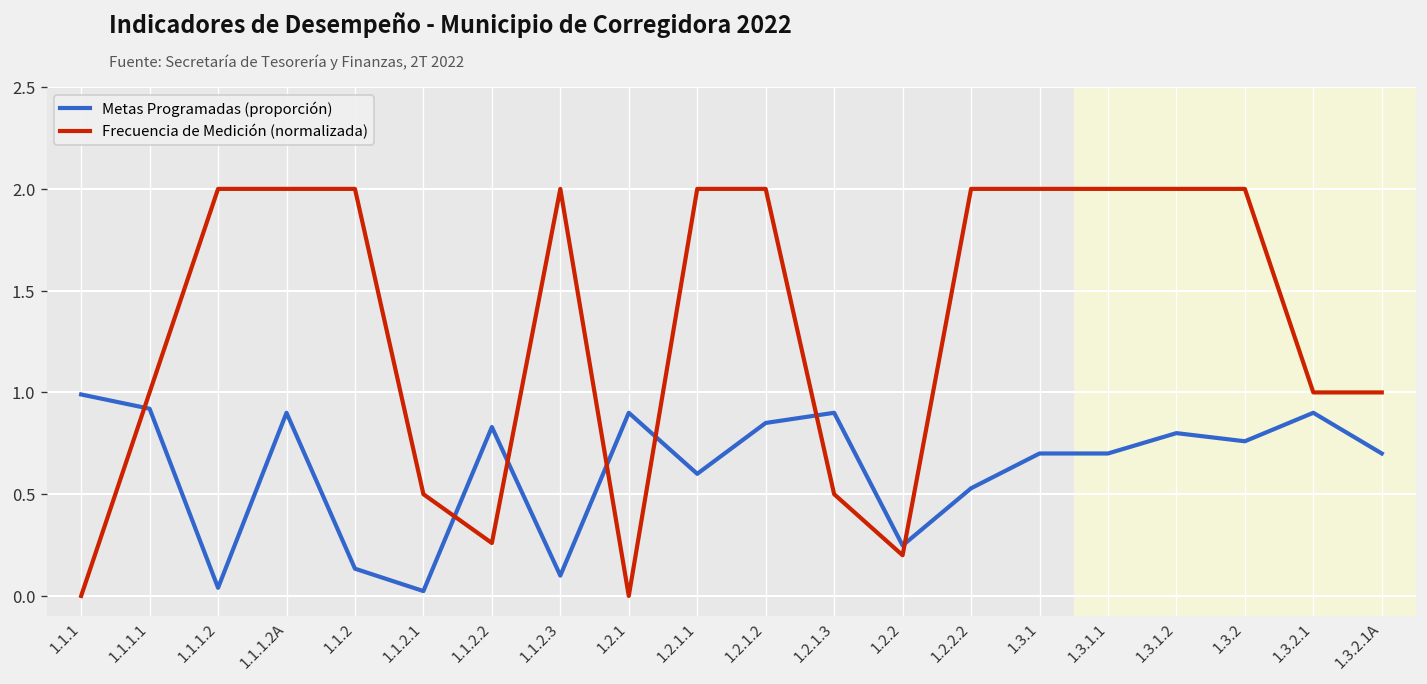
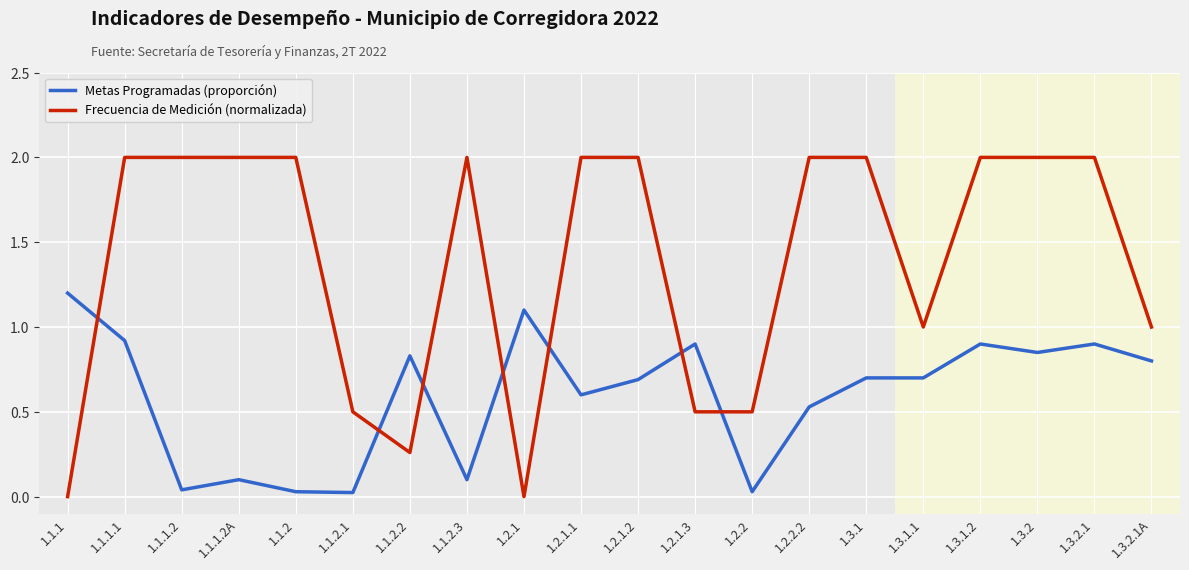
Metas Programadas (proporción), 1.1.1: 0.99 -> 1.20
Frecuencia de Medición (normalizada), 1.1.1.1: 1 -> 2
Metas Programadas (proporción), 1.1.1.2A: 0.9 -> 0.1
Metas Programadas (proporción), 1.1.2: 0.13 -> 0.03
Metas Programadas (proporción), 1.2.1: 0.9 -> 1.1
Metas Programadas (proporción), 1.2.1.2: 0.85 -> 0.69
Metas Programadas (proporción), 1.2.2: 0.25 -> 0.03
Frecuencia de Medición (normalizada), 1.2.2: 0.2 -> 0.5
Frecuencia de Medición (normalizada), 1.3.1.1: 2 -> 1
Metas Programadas (proporción), 1.3.1.2: 0.8 -> 0.9
Metas Programadas (proporción), 1.3.2: 0.76 -> 0.85
Frecuencia de Medición (normalizada), 1.3.2.1: 1 -> 2
Metas Programadas (proporción), 1.3.2.1A: 0.7 -> 0.8
